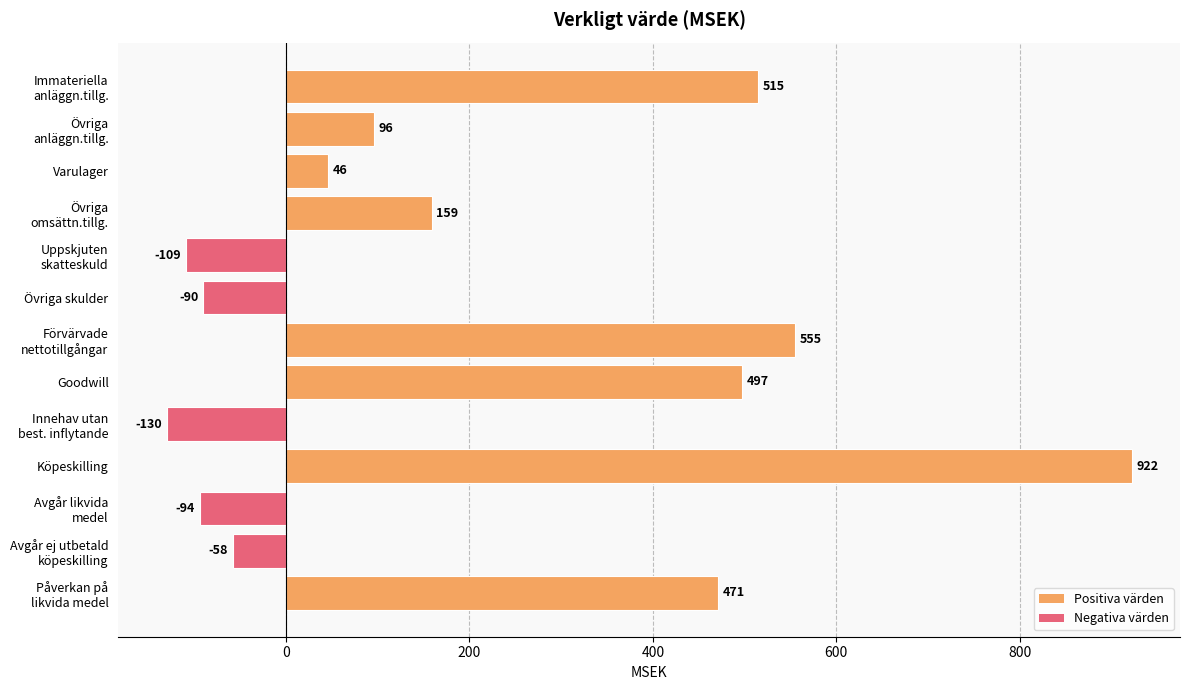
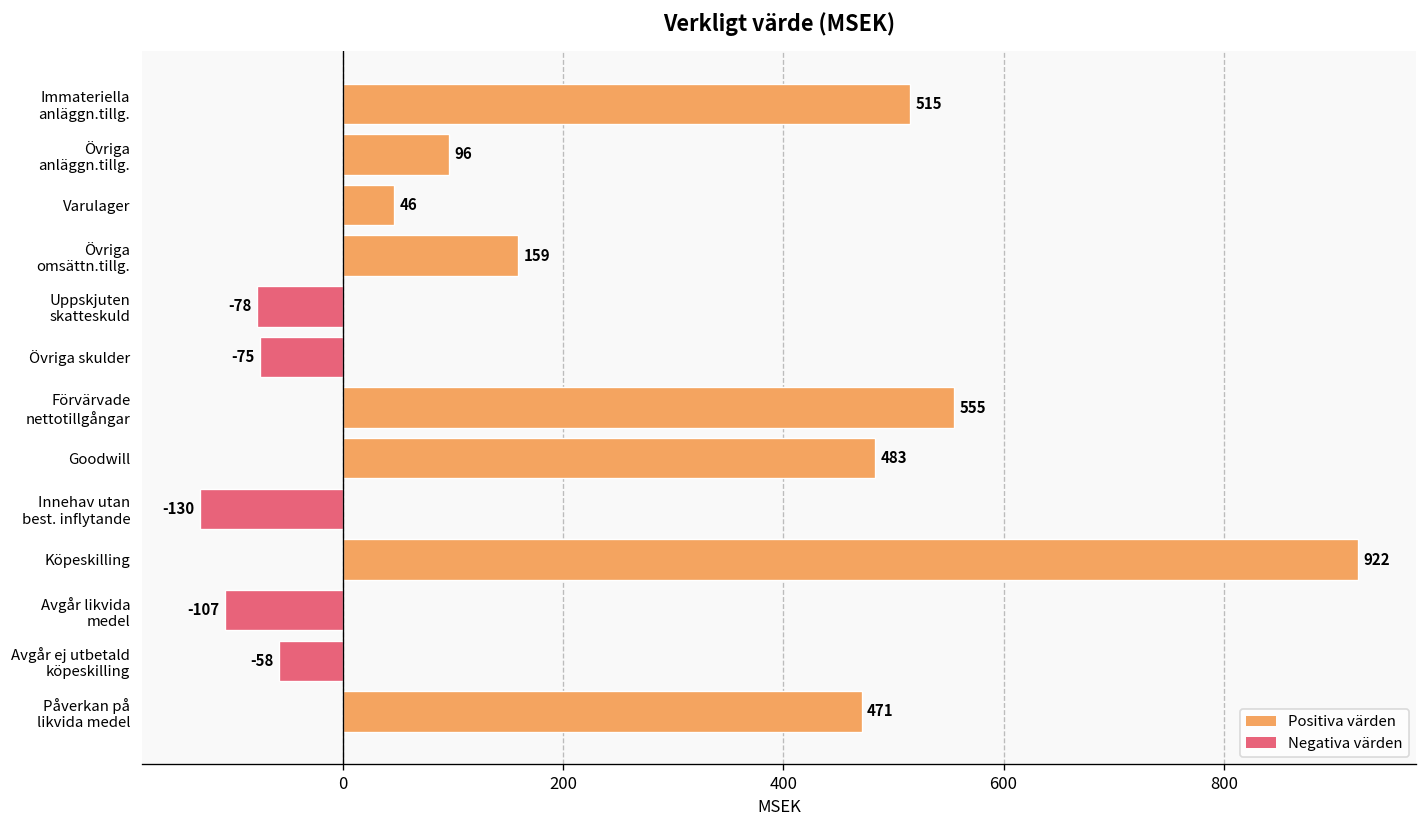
Uppskjuten skatteskuld: -109 -> -78
Övriga skulder: -90 -> -75
Goodwill: 497 -> 483
Avgår likvida medel: -94 -> -107
